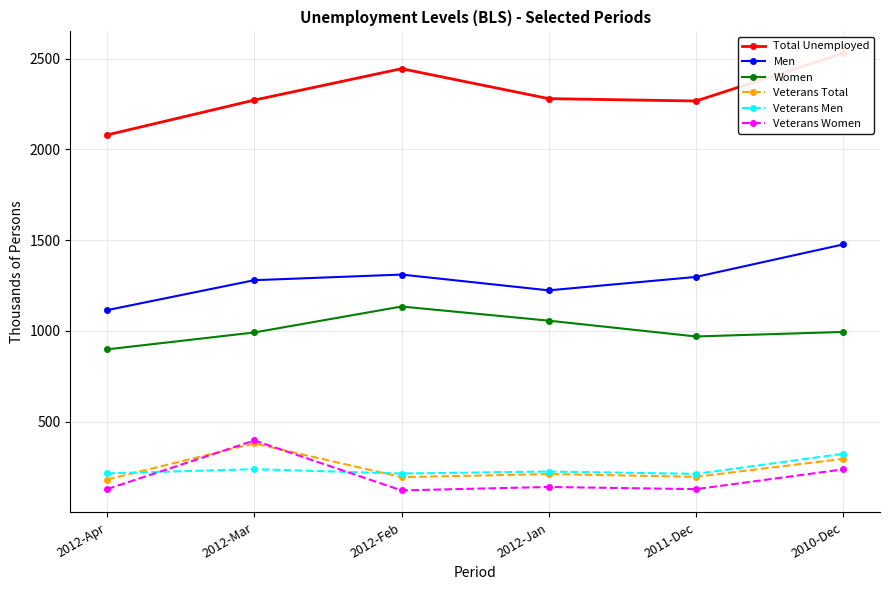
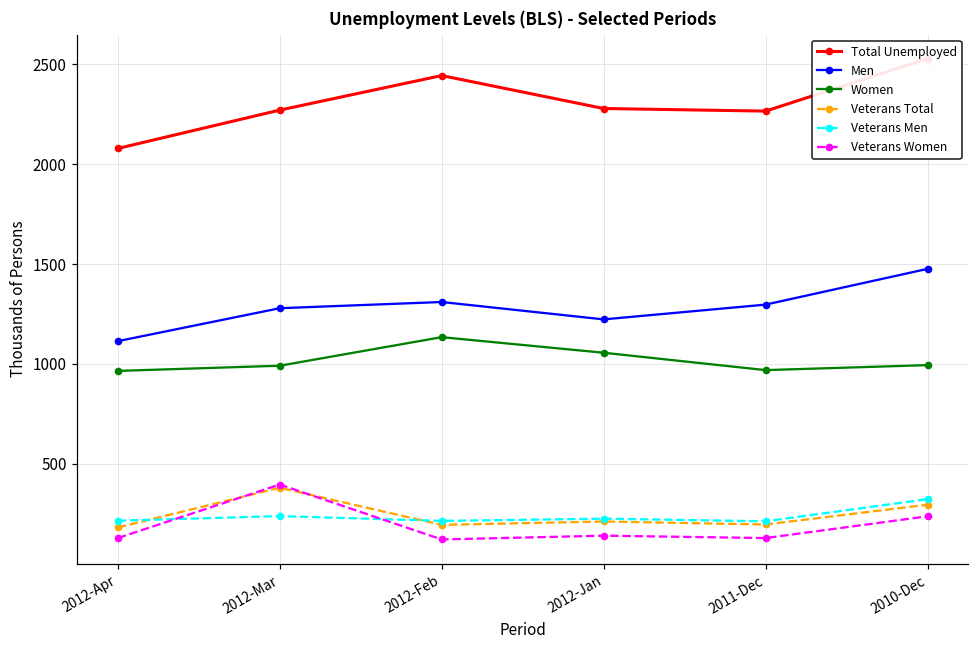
Women, 2012-Apr: 900 -> 970
